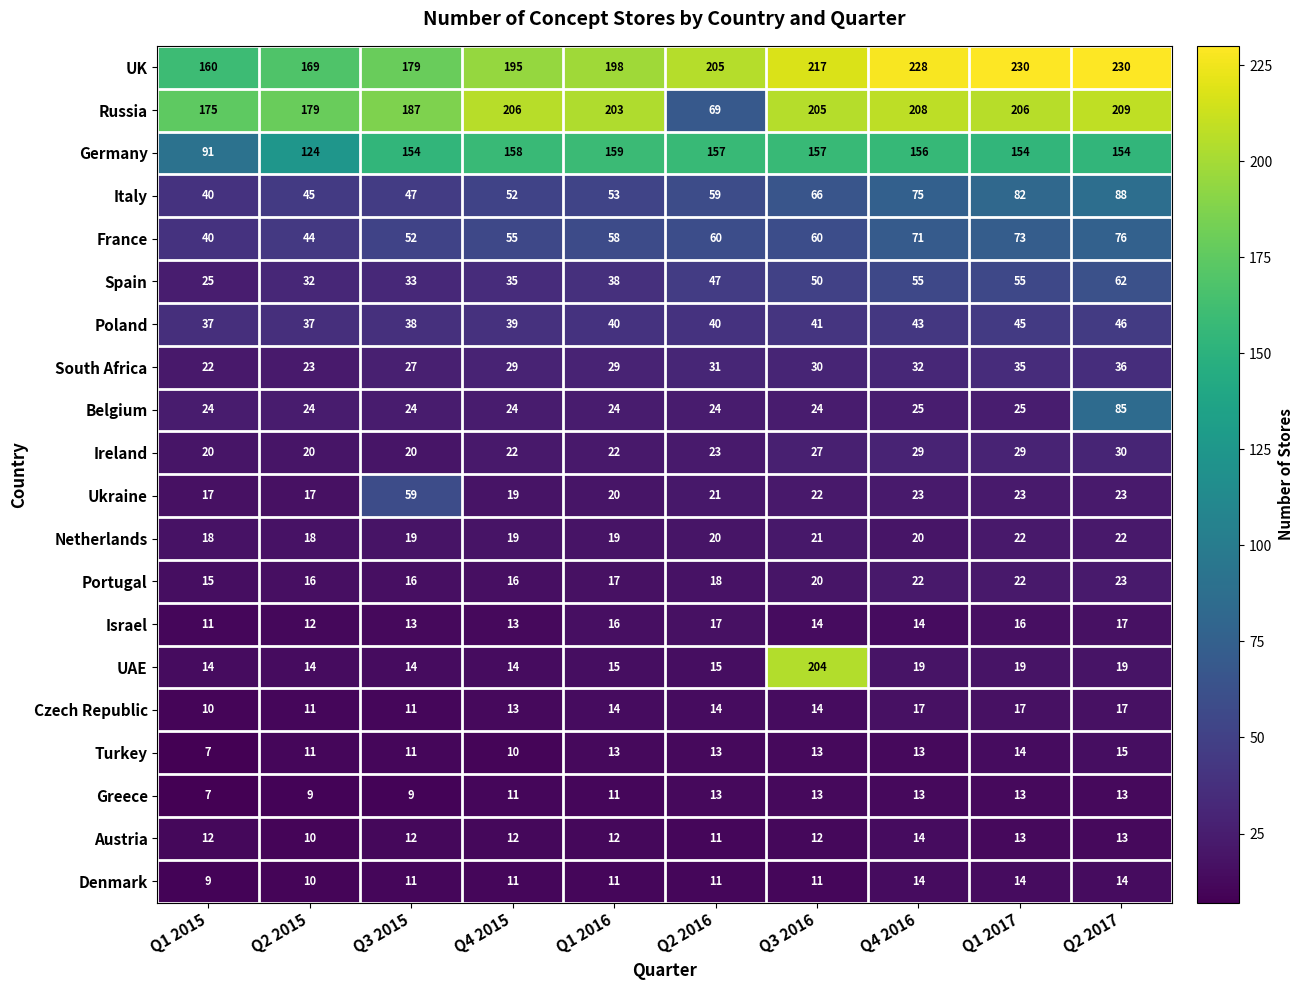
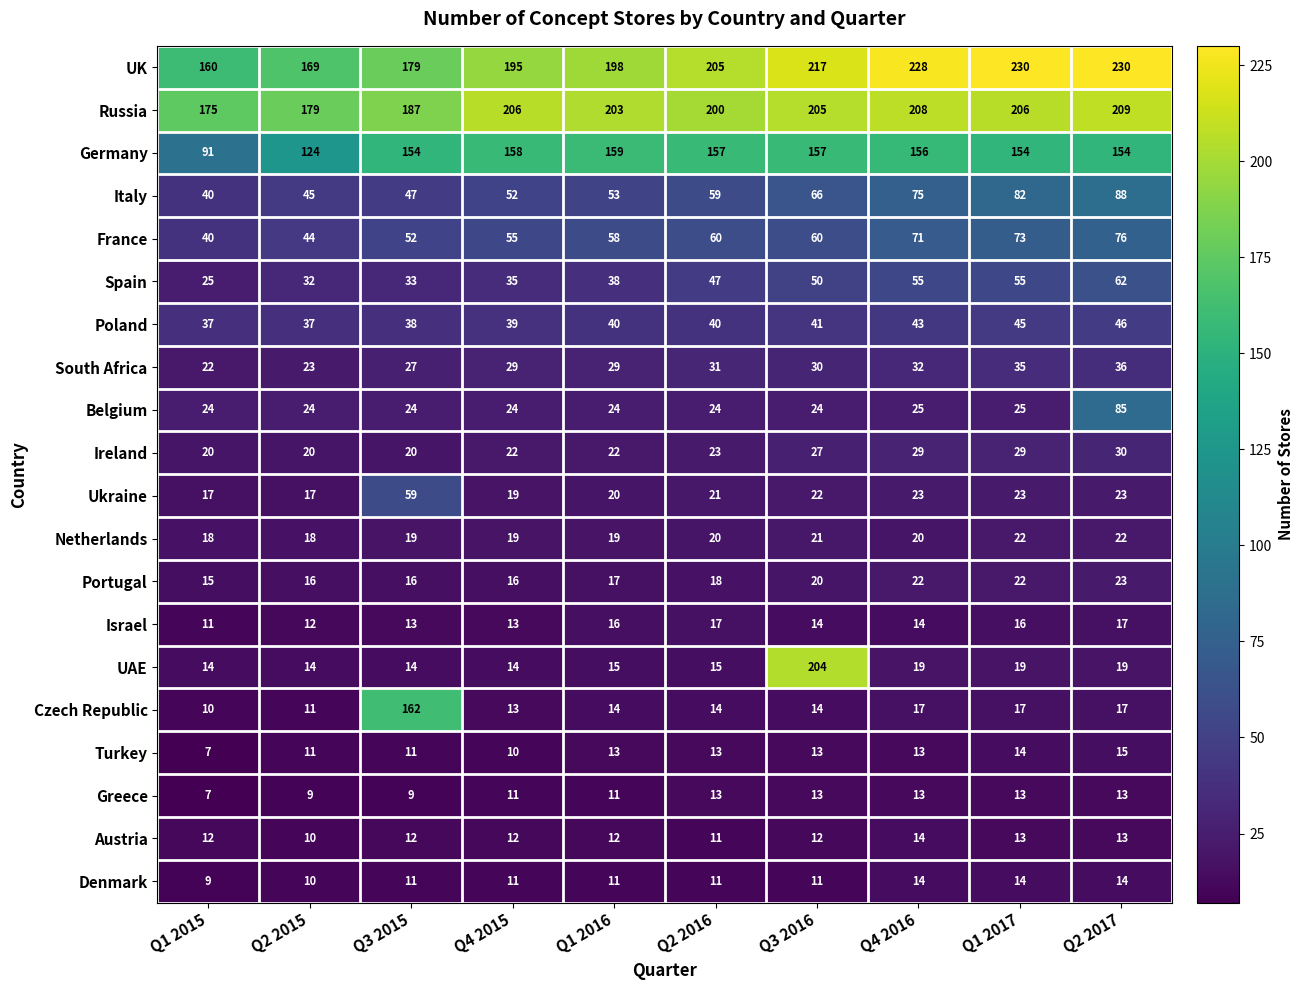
Russia, Q2 2016: 69 -> 200
Czech Republic, Q3 2015: 11 -> 162
